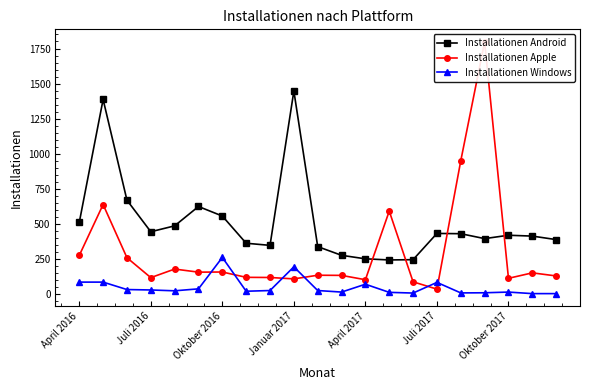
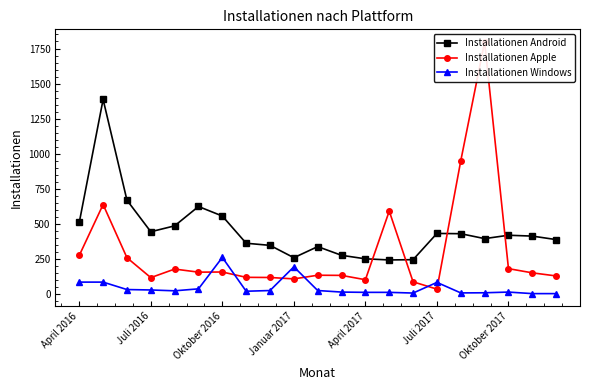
Installationen Android, Januar 2017: 1450 -> 260
Installationen Windows, April 2017: 70 -> 10
Installationen Apple, Oktober 2017: 110 -> 180
